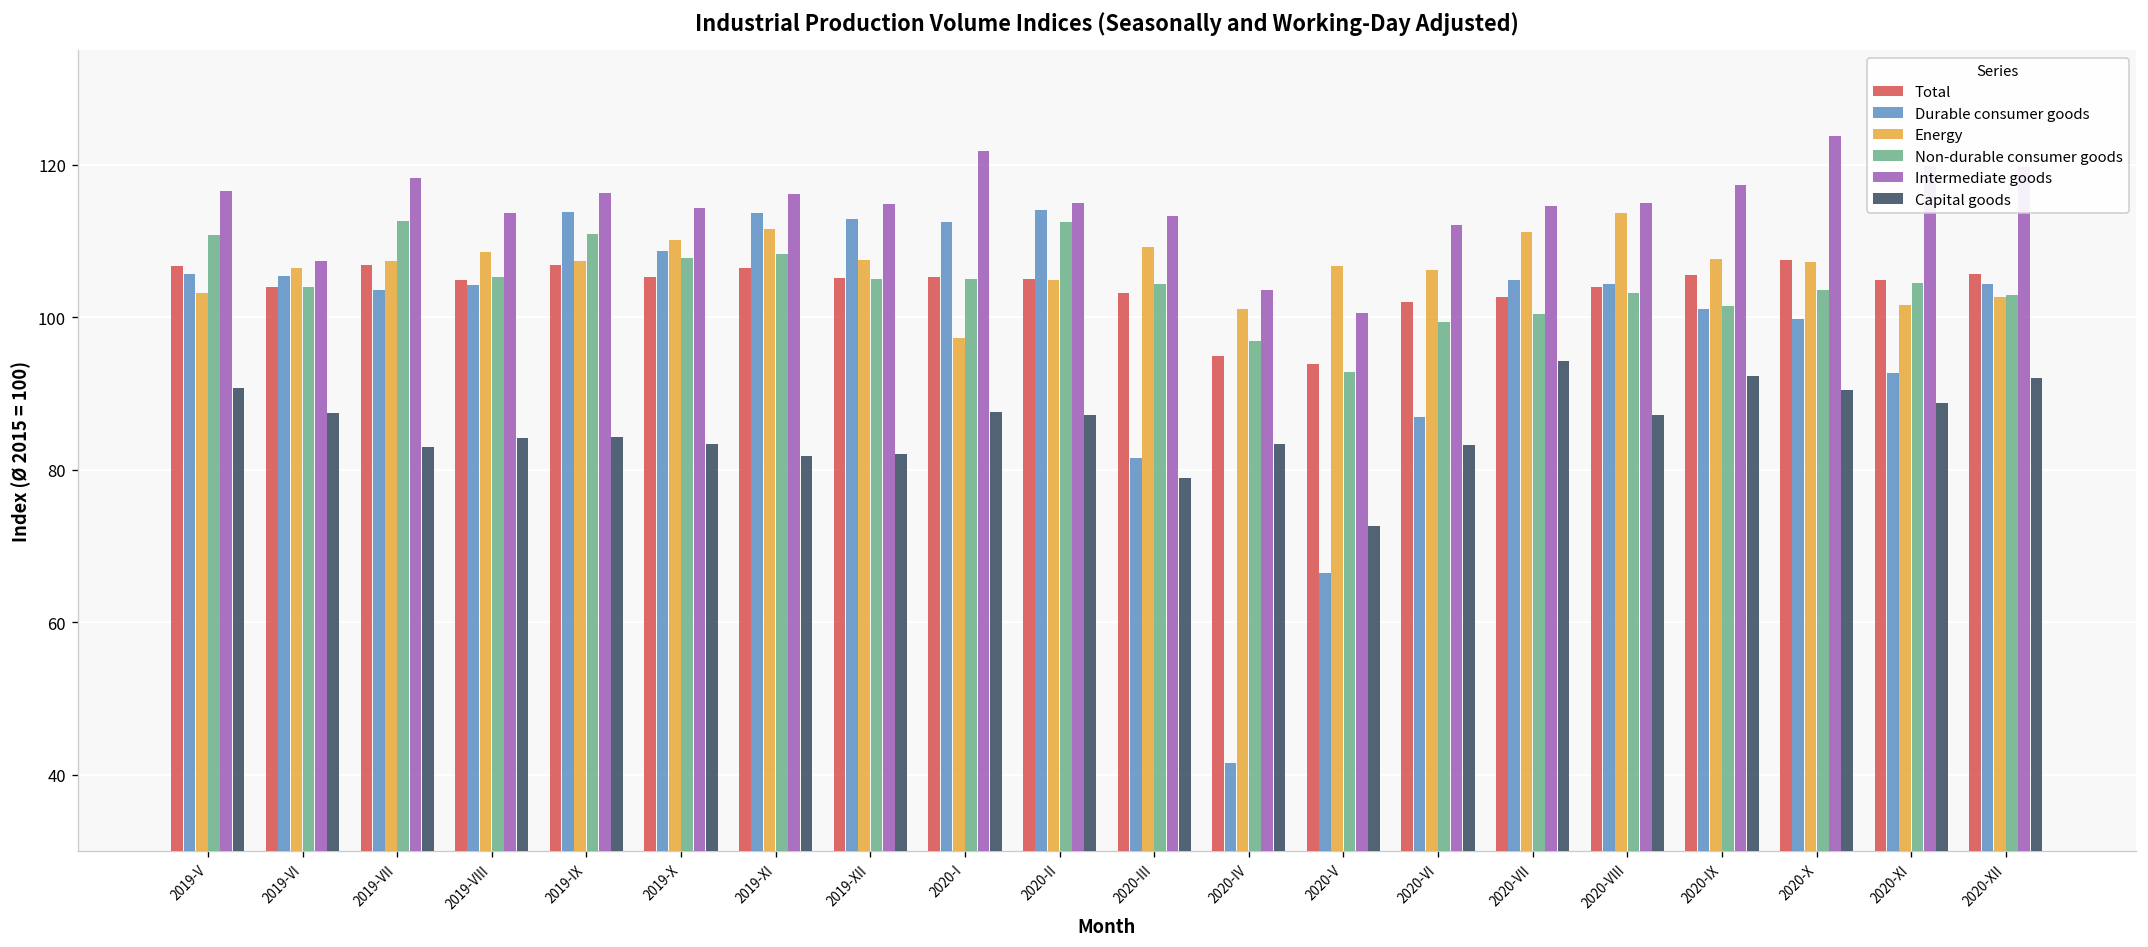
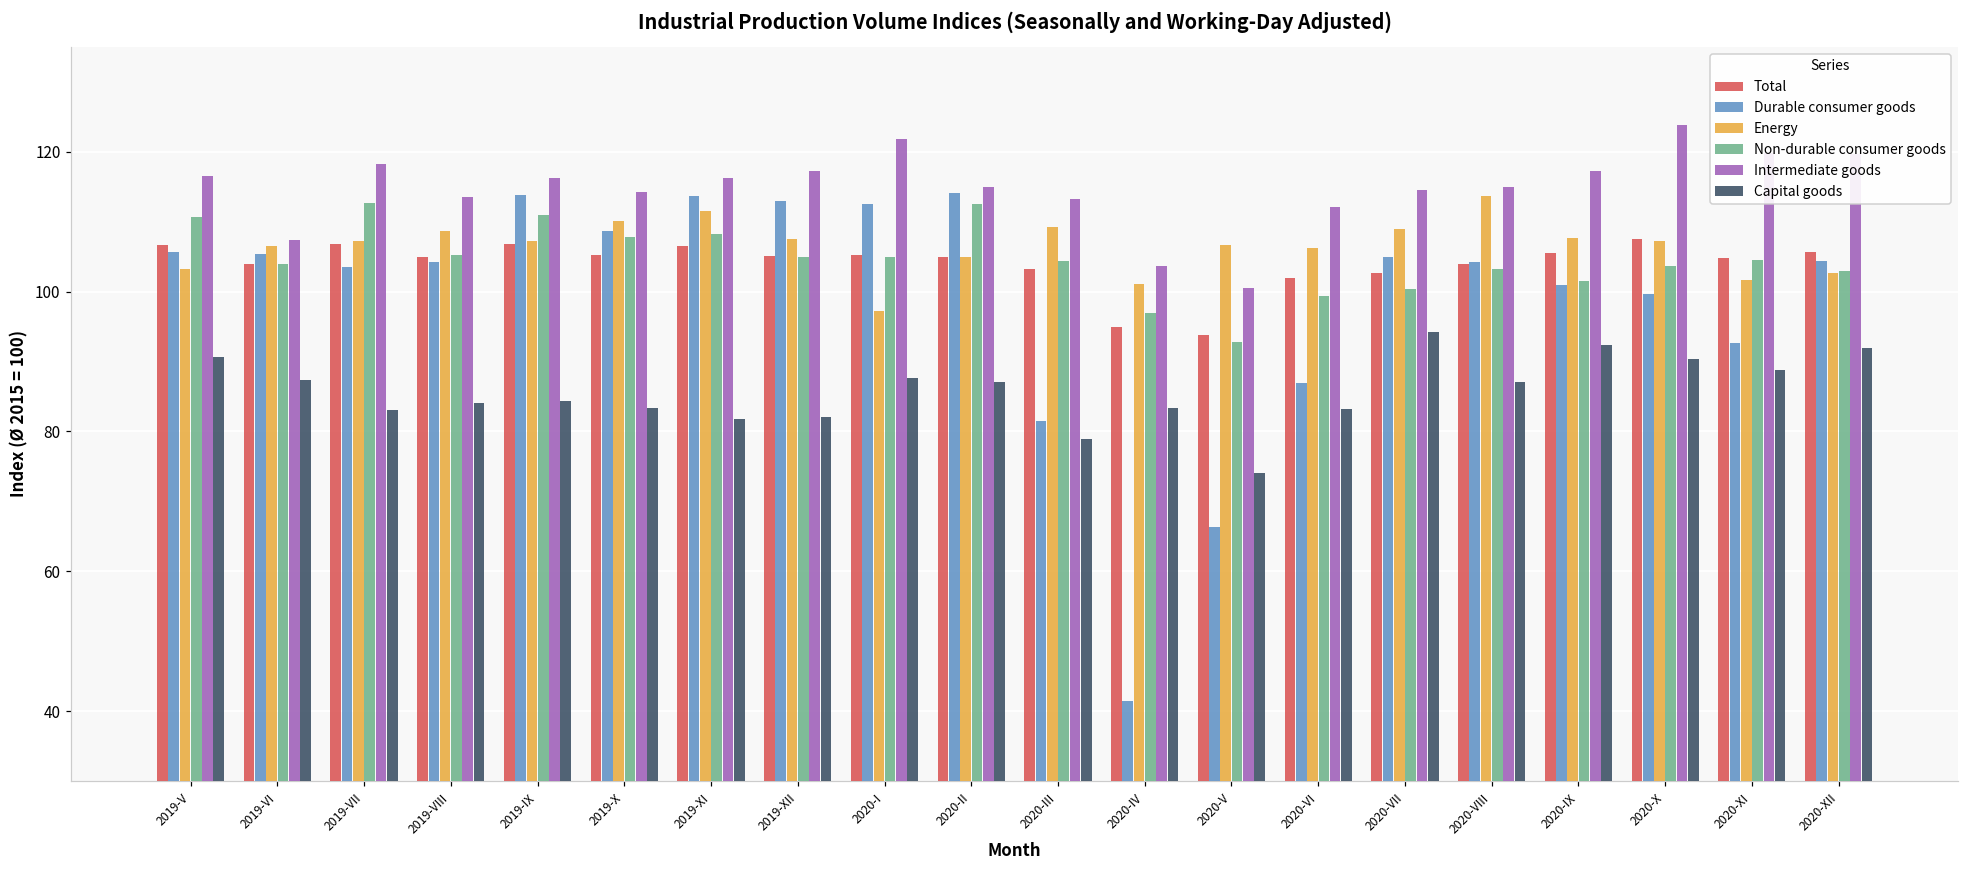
Intermediate goods, 2019-XII: 115 -> 117
Capital goods, 2020-V: 73 -> 74
Energy, 2020-VII: 111 -> 109
